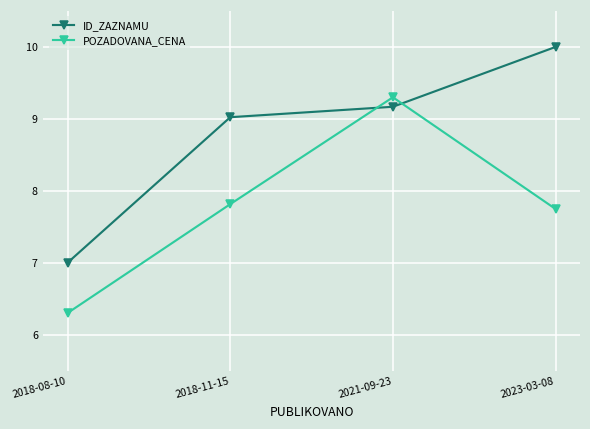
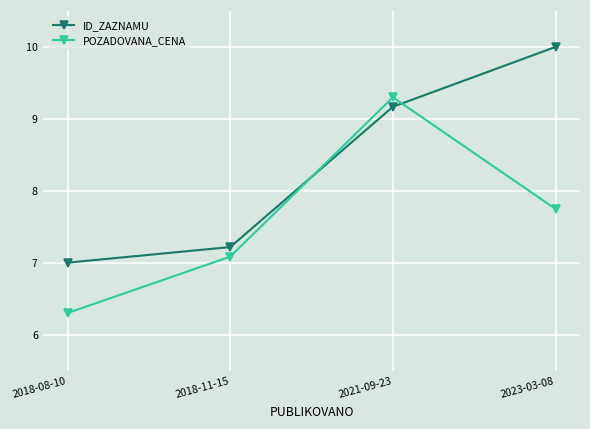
ID_ZAZNAMU, 2018-11-15: 9.0 -> 7.2
POZADOVANA_CENA, 2018-11-15: 7.8 -> 7.1
